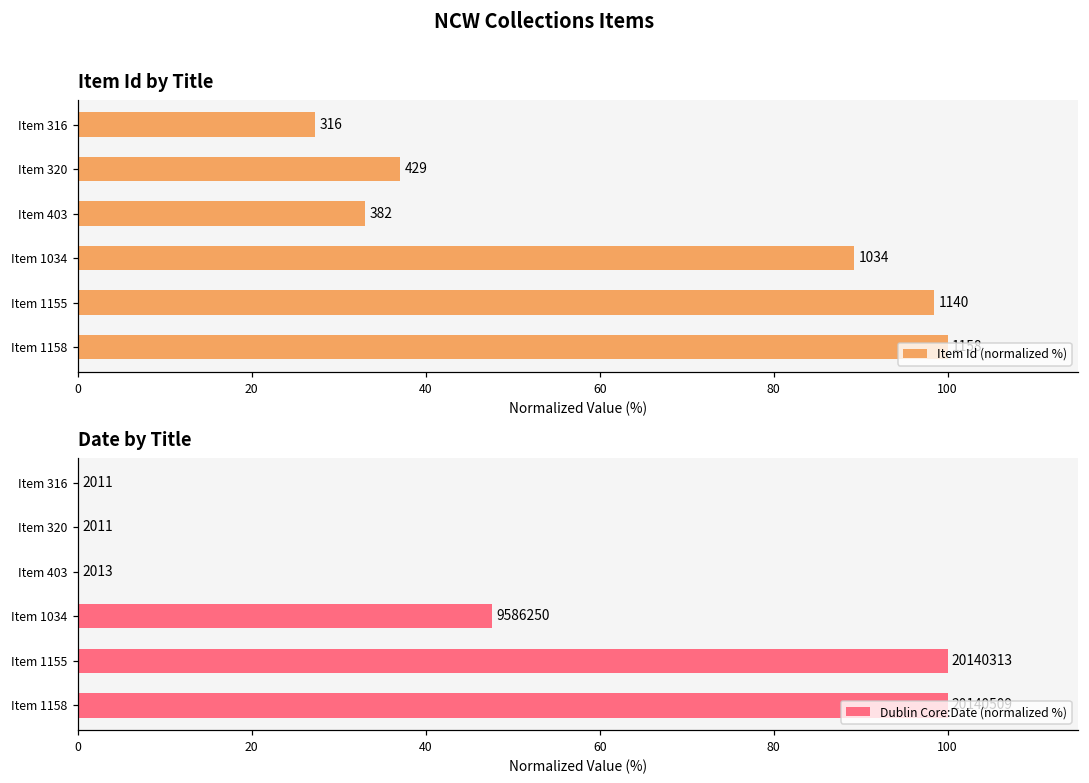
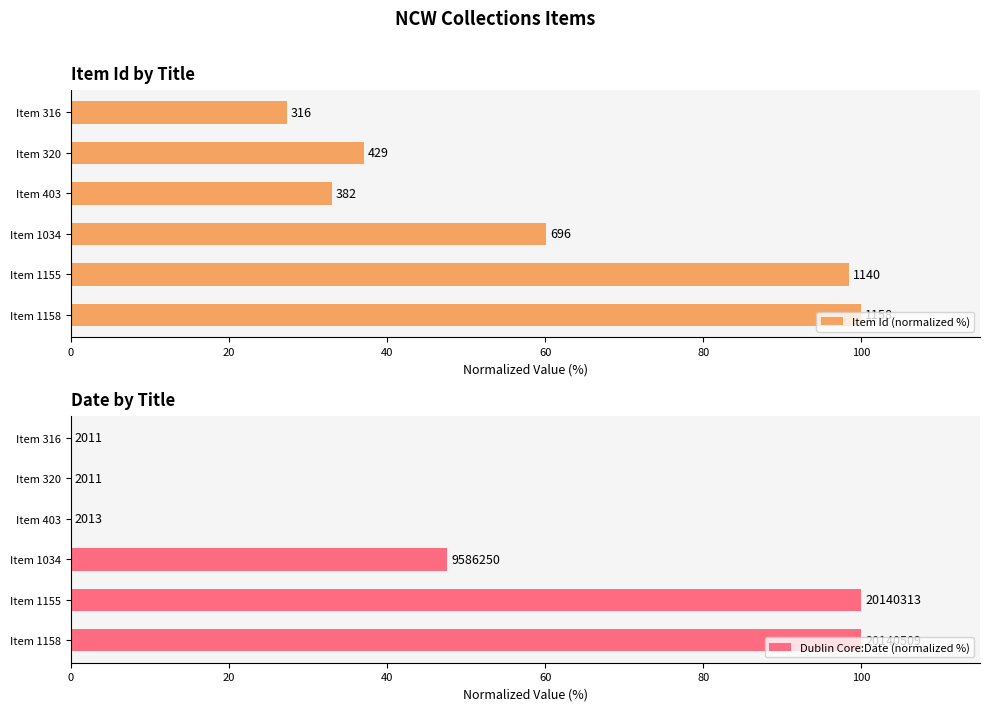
Item Id by Title, Item 1034: 1034 -> 696
